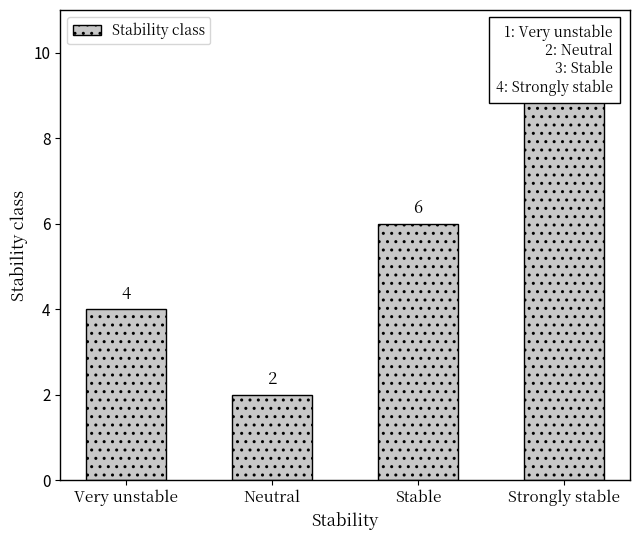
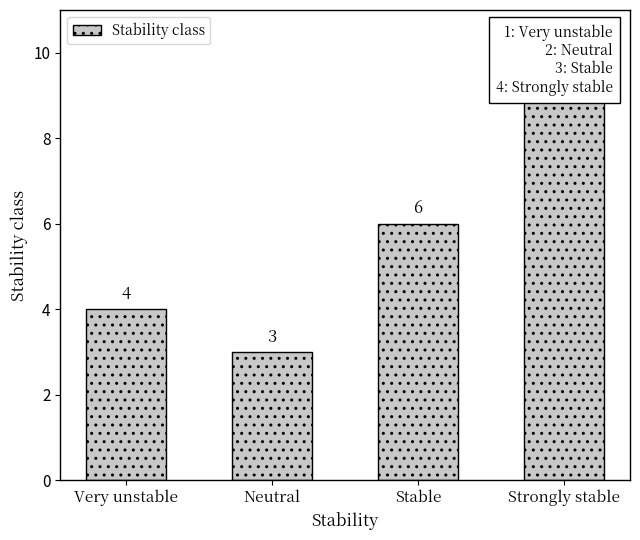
Neutral: 2 -> 3
